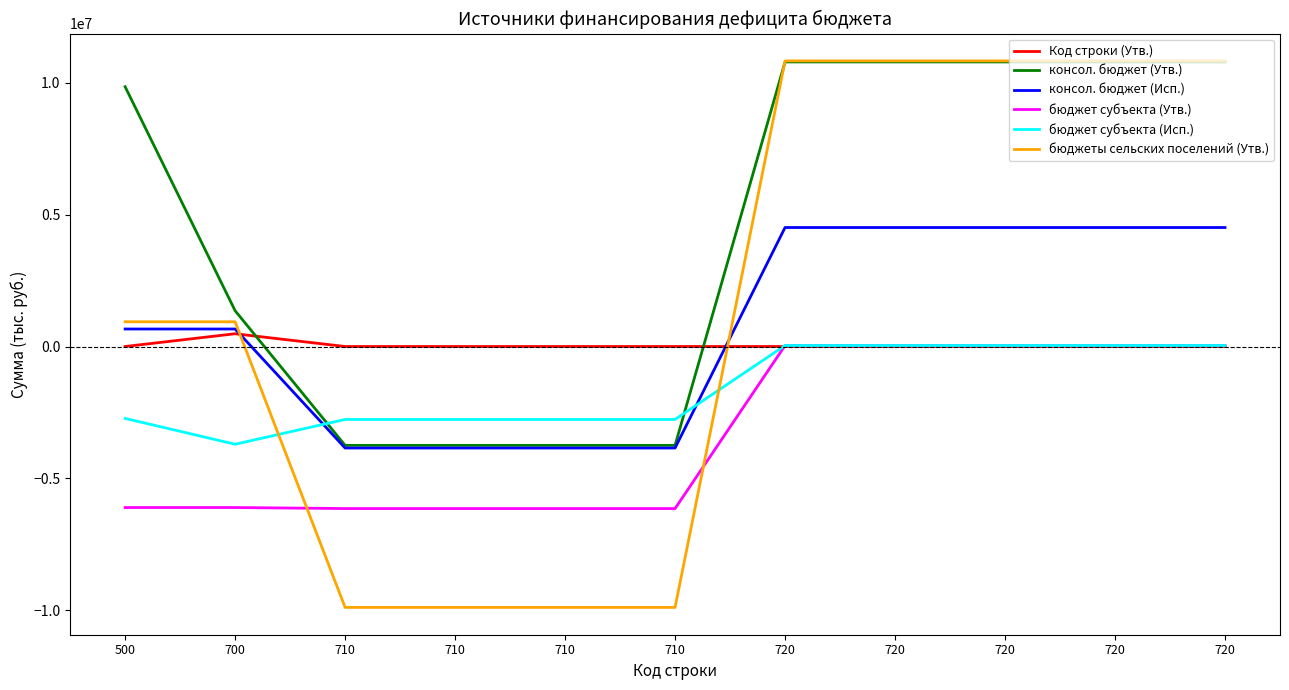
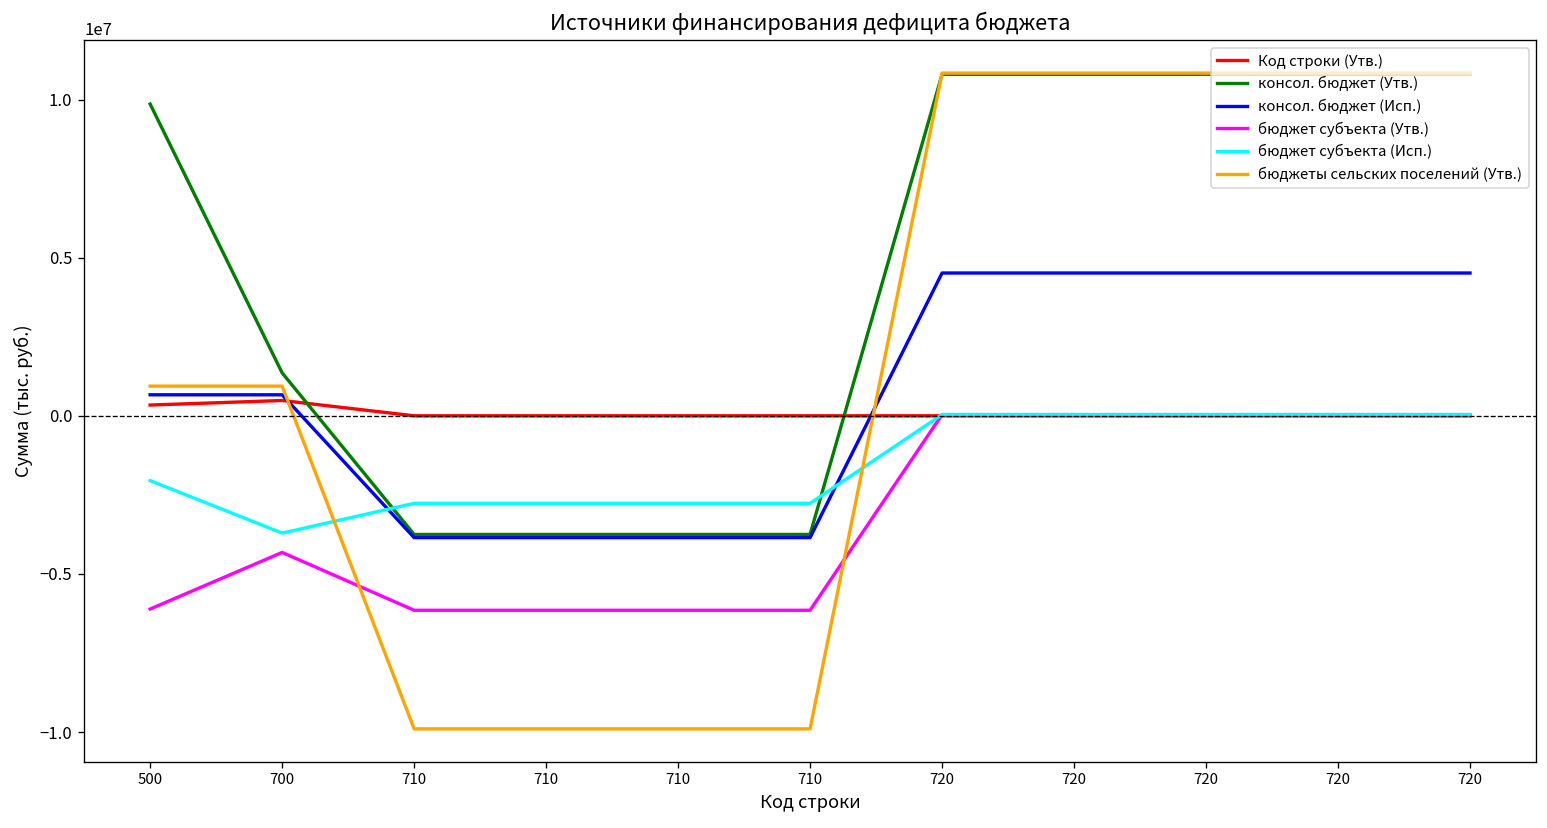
Код строки (Утв.), 500: 0 -> 300000
бюджет субъекта (Исп.), 500: -2700000 -> -2000000
бюджет субъекта (Утв.), 700: -6100000 -> -4300000
